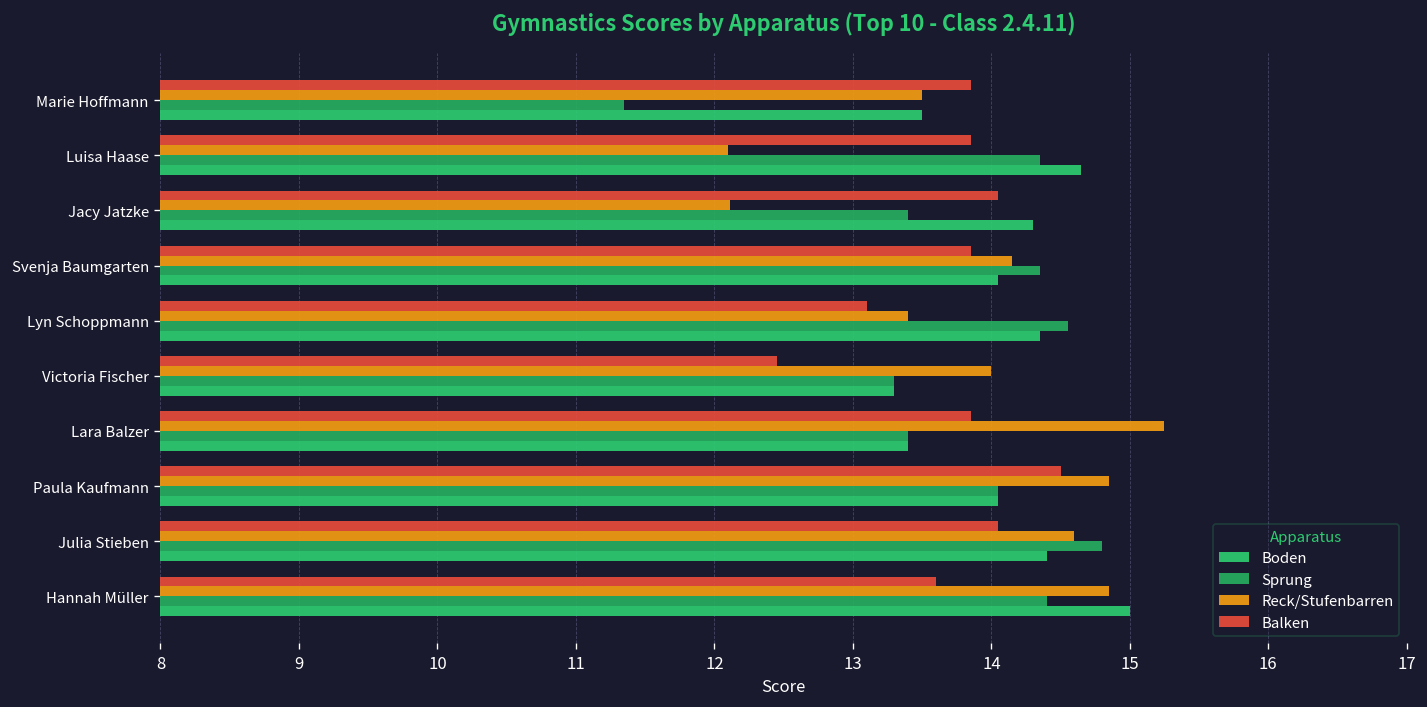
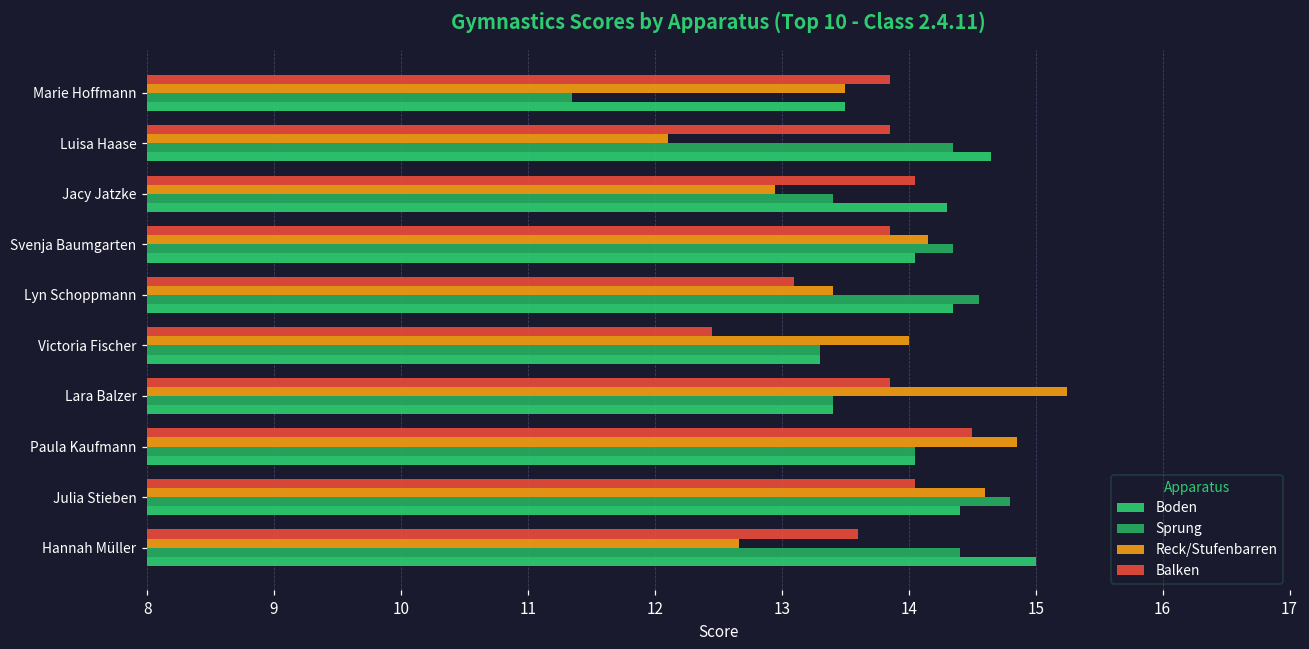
Reck/Stufenbarren, Jacy Jatzke: 12.11 -> 12.95
Reck/Stufenbarren, Hannah Müller: 14.85 -> 12.66
